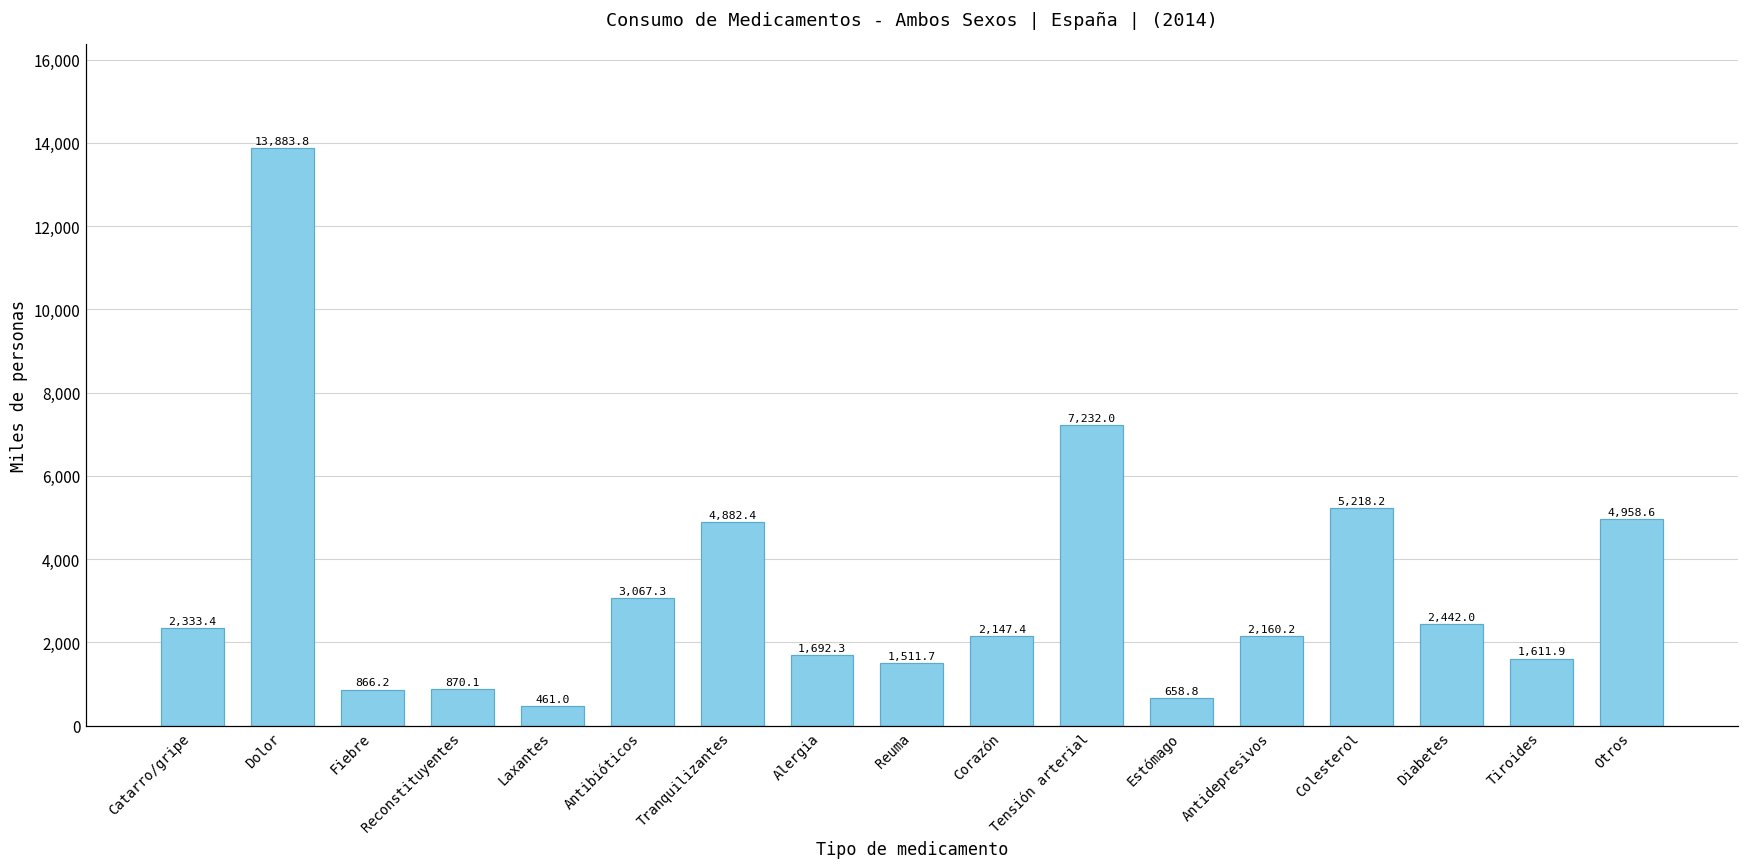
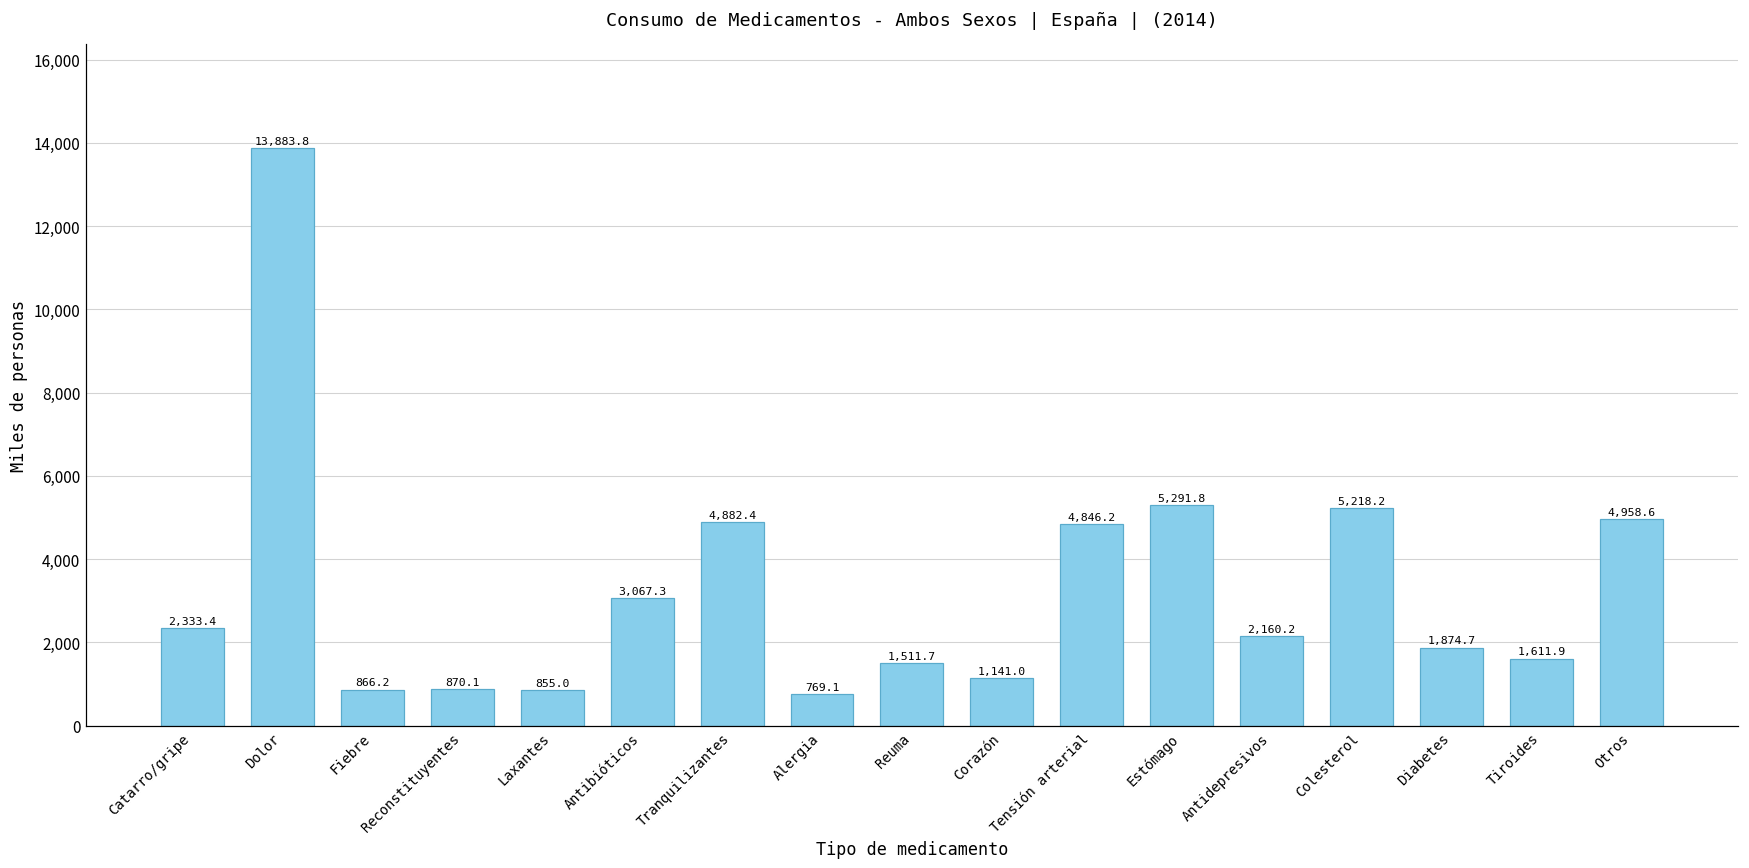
Laxantes: 461.0 -> 855.0
Alergia: 1,692.3 -> 769.1
Corazón: 2,147.4 -> 1,141.0
Tensión arterial: 7,232.0 -> 4,846.2
Estómago: 658.8 -> 5,291.8
Diabetes: 2,442.0 -> 1,874.7
